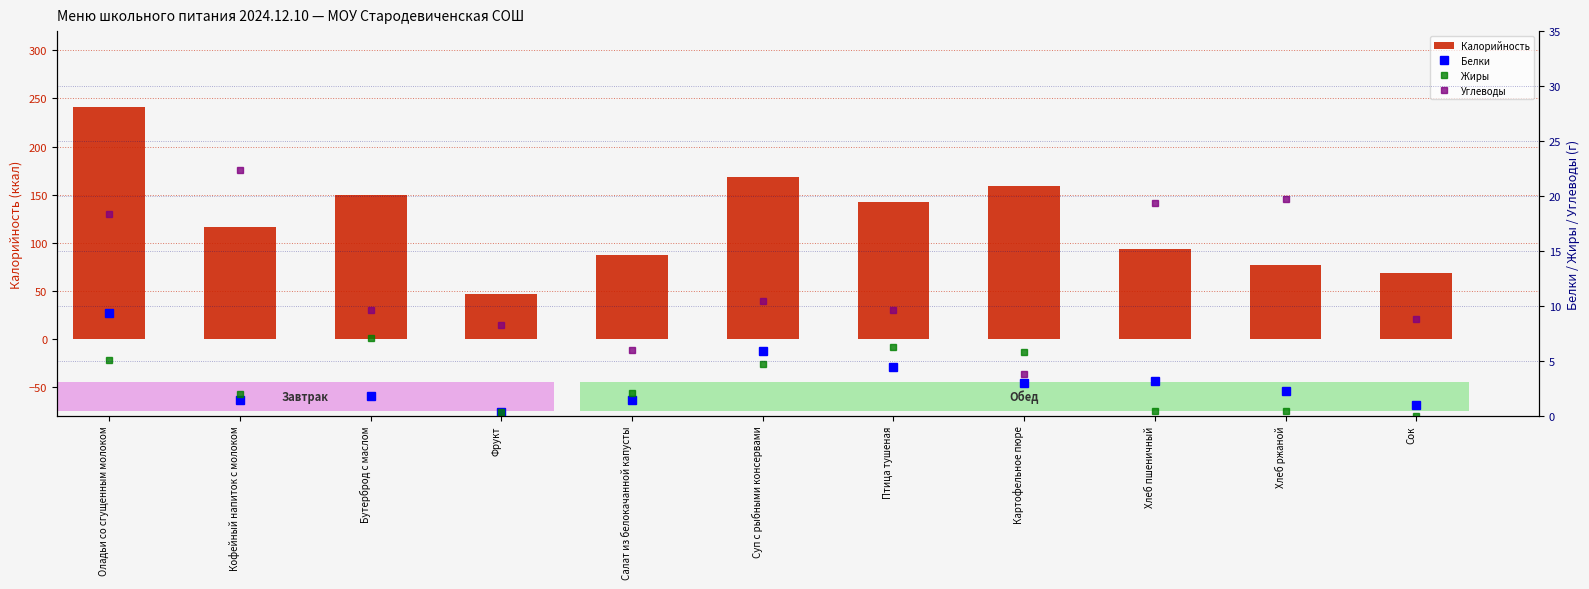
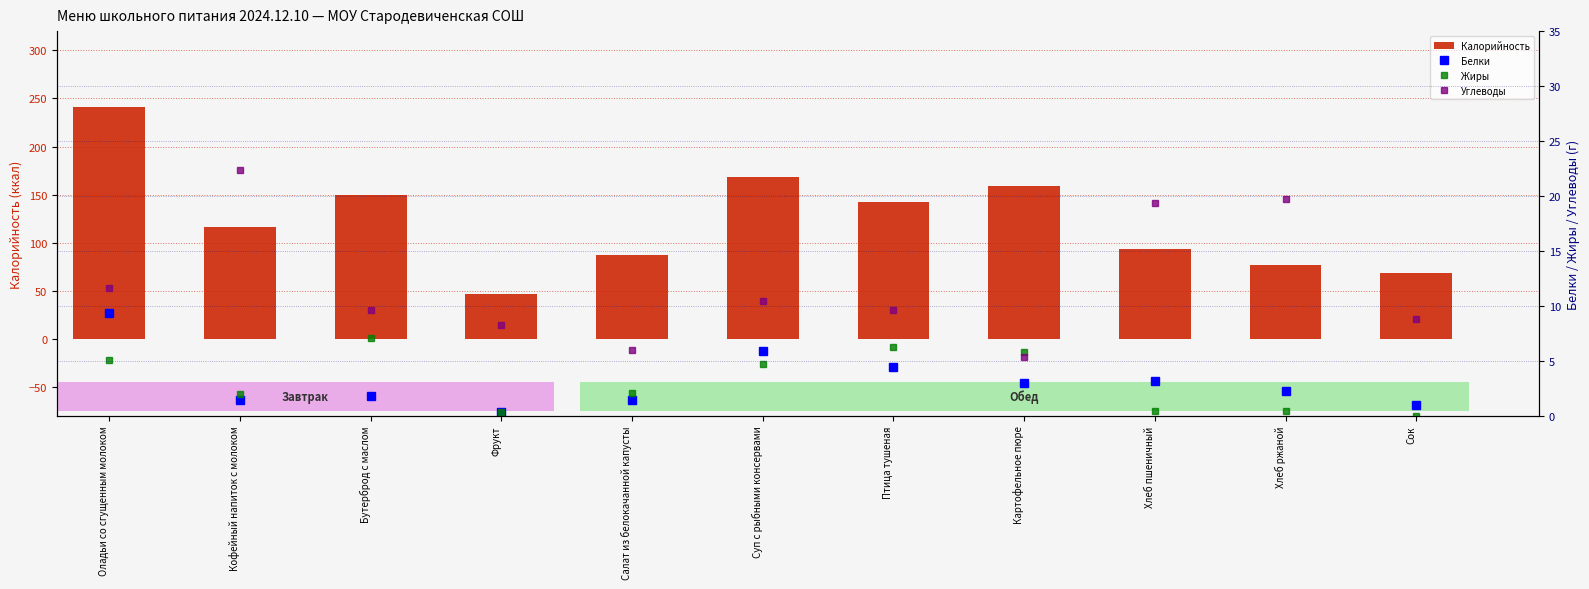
Углеводы, Оладьи со сгущенным молоком: 18.4 -> 11.6
Углеводы, Картофельное пюре: 3.8 -> 5.4
